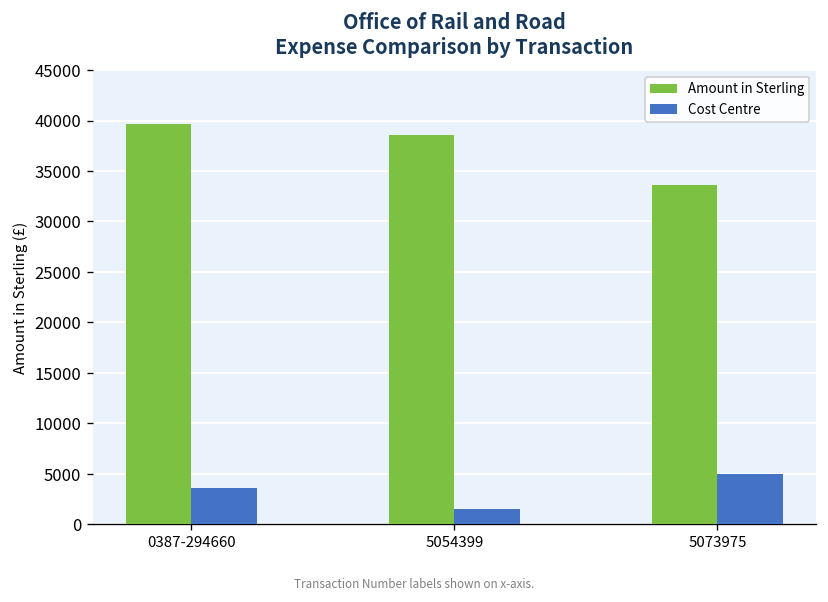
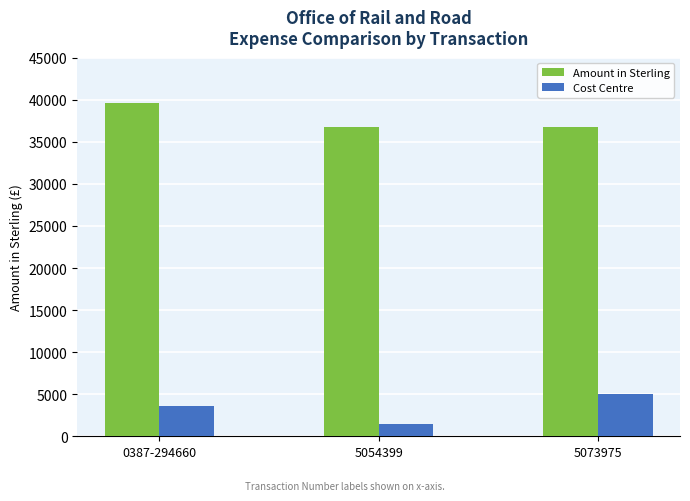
Amount in Sterling, 5054399: 39000 -> 37000
Amount in Sterling, 5073975: 34000 -> 37000
